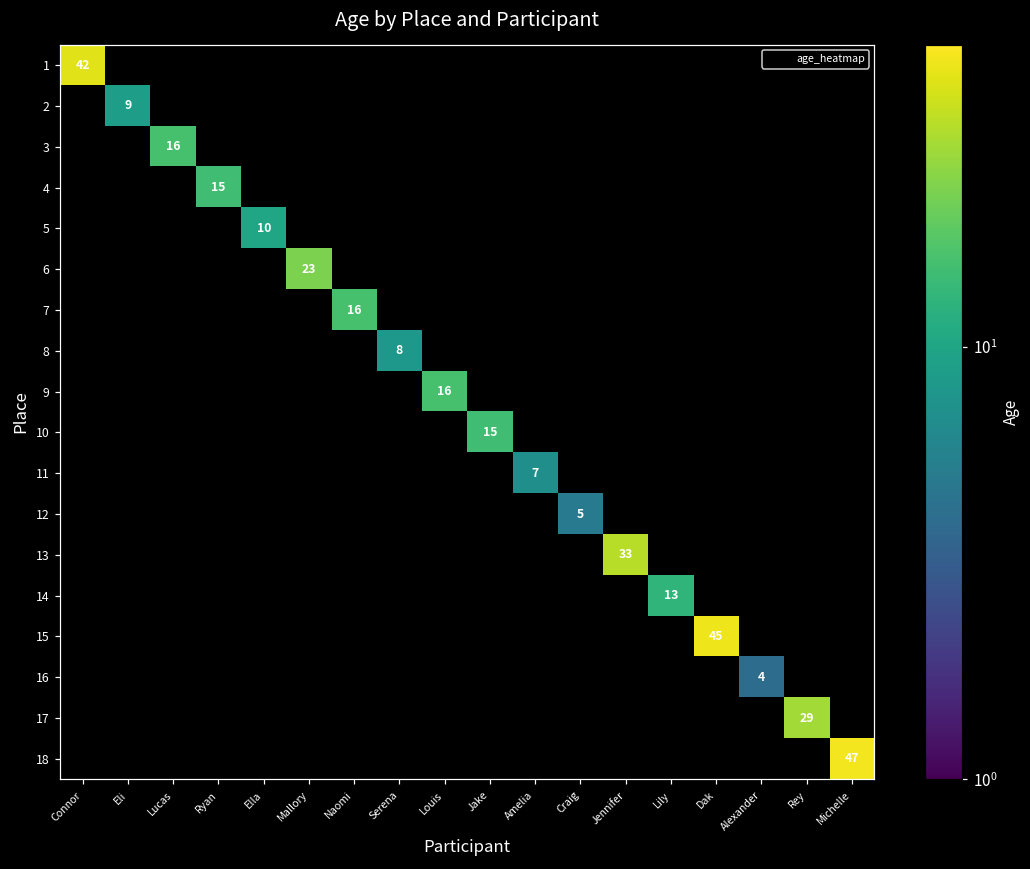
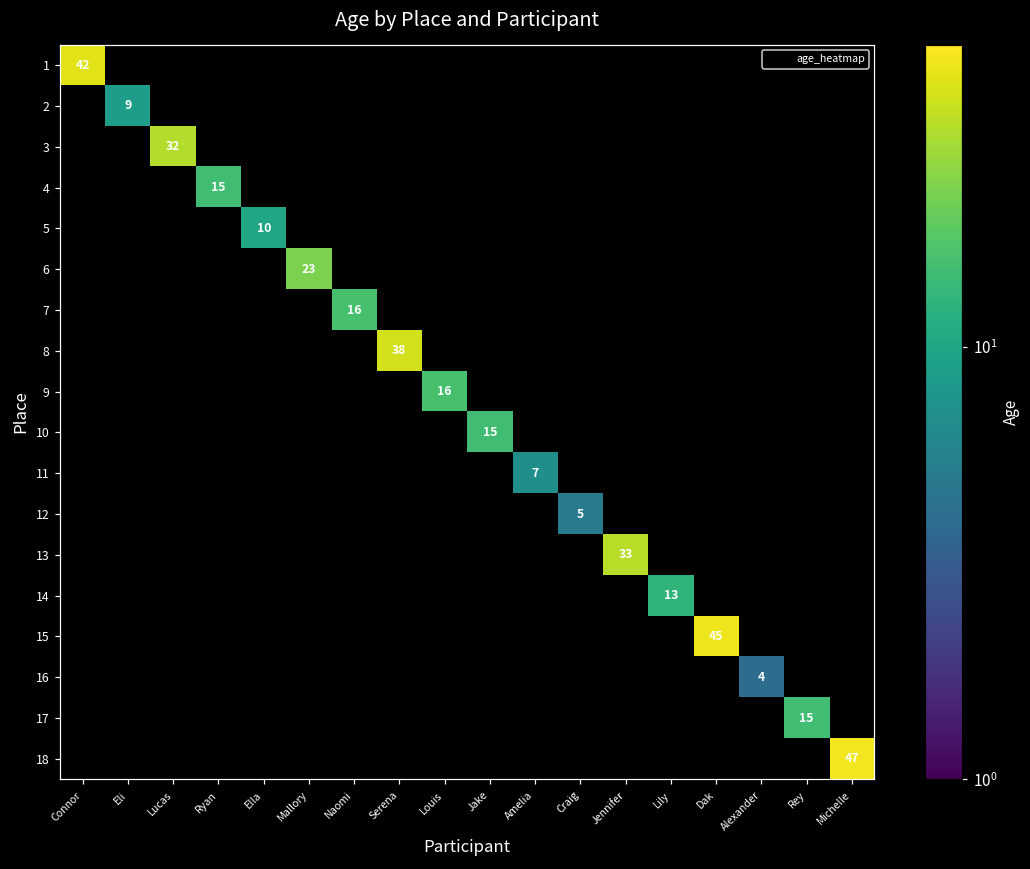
3, Lucas: 16 -> 32
8, Serena: 8 -> 38
17, Rey: 29 -> 15
